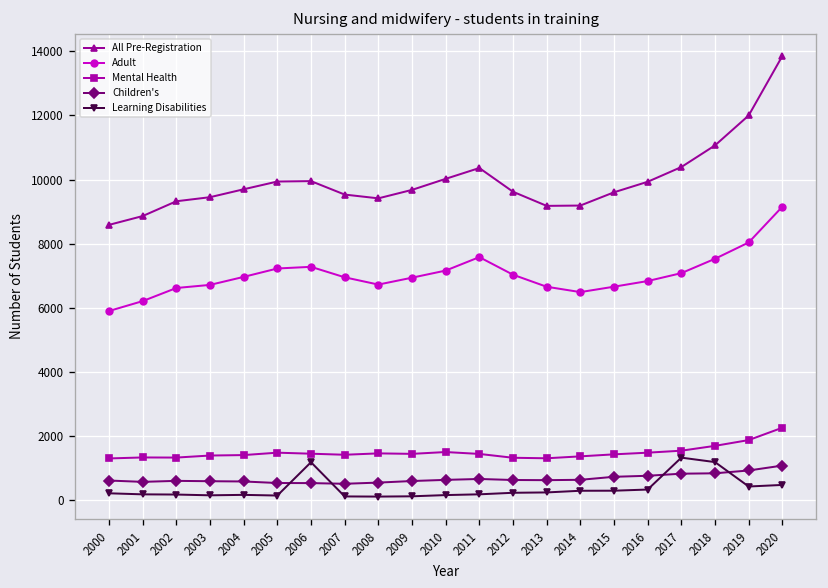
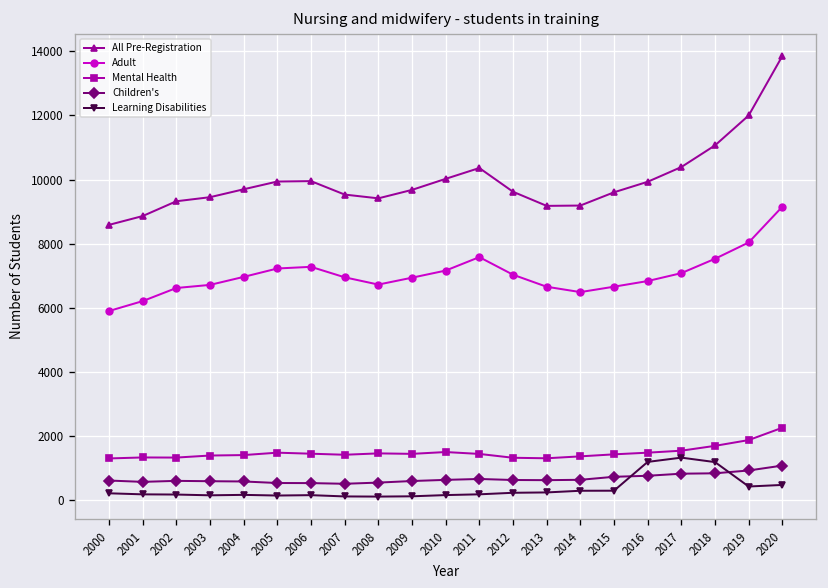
Learning Disabilities, 2006: 1200 -> 100
Learning Disabilities, 2016: 300 -> 1200
